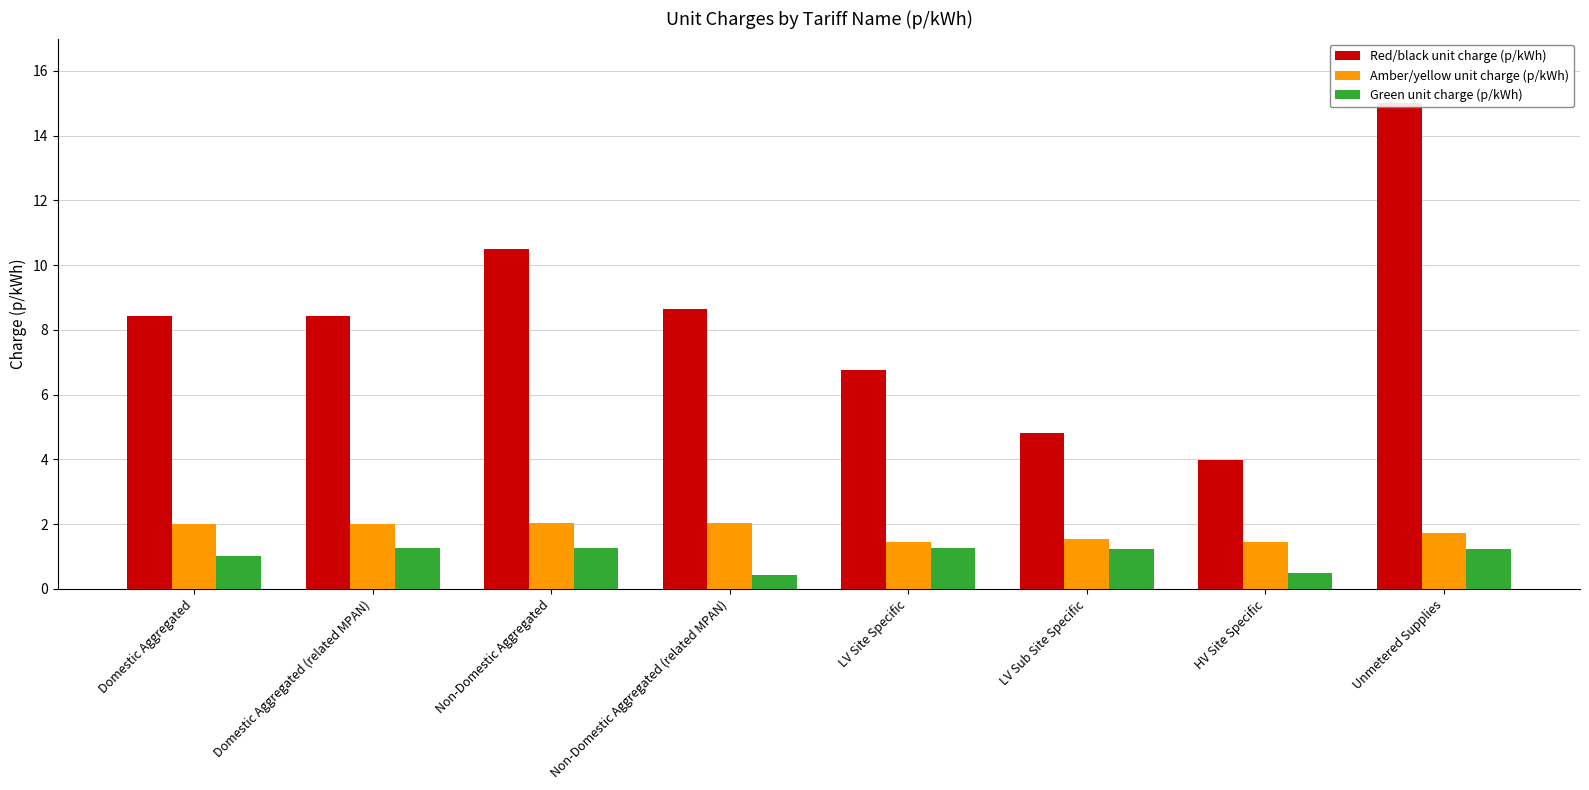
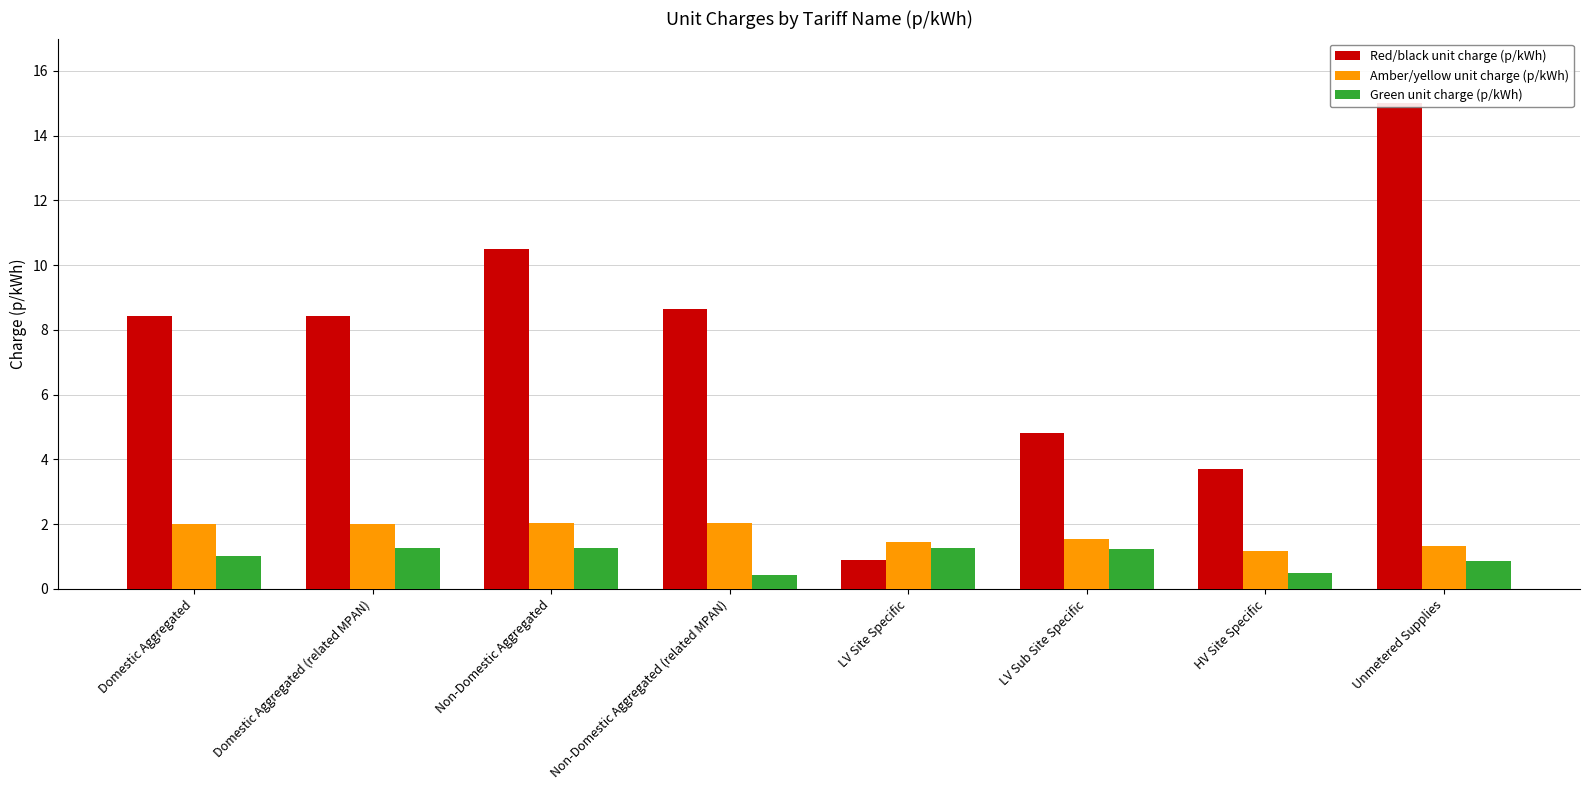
Red/black unit charge (p/kWh), LV Site Specific: 6.8 -> 0.9
Red/black unit charge (p/kWh), HV Site Specific: 4.0 -> 3.7
Amber/yellow unit charge (p/kWh), HV Site Specific: 1.4 -> 1.2
Amber/yellow unit charge (p/kWh), Unmetered Supplies: 1.7 -> 1.3
Green unit charge (p/kWh), Unmetered Supplies: 1.2 -> 0.9
